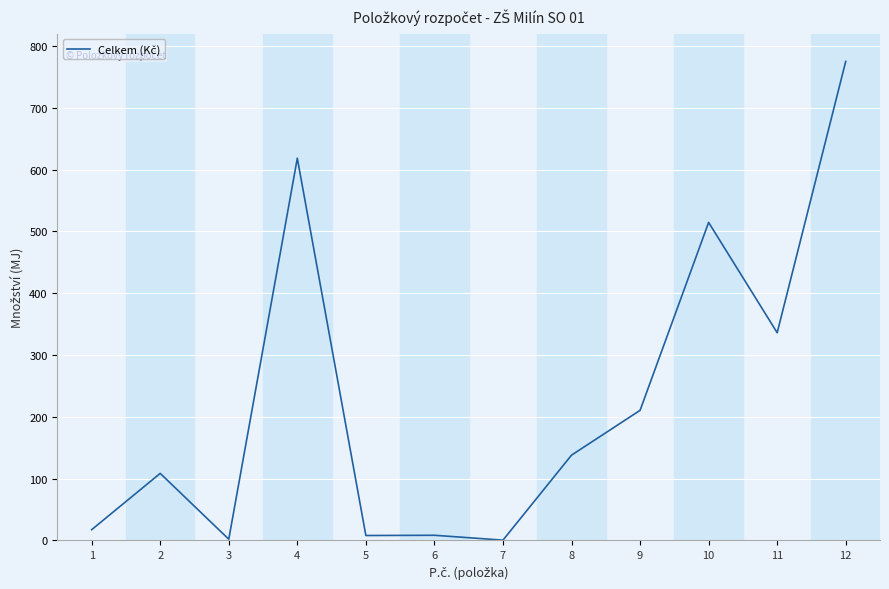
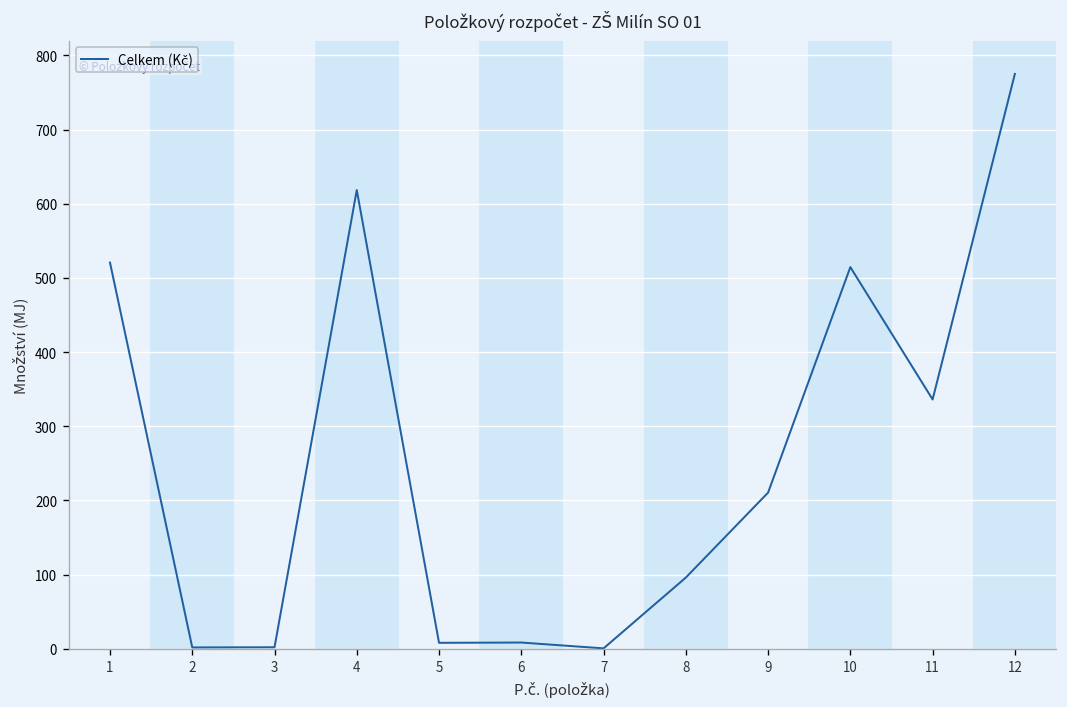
1: 20 -> 520
2: 110 -> 0
8: 140 -> 100
